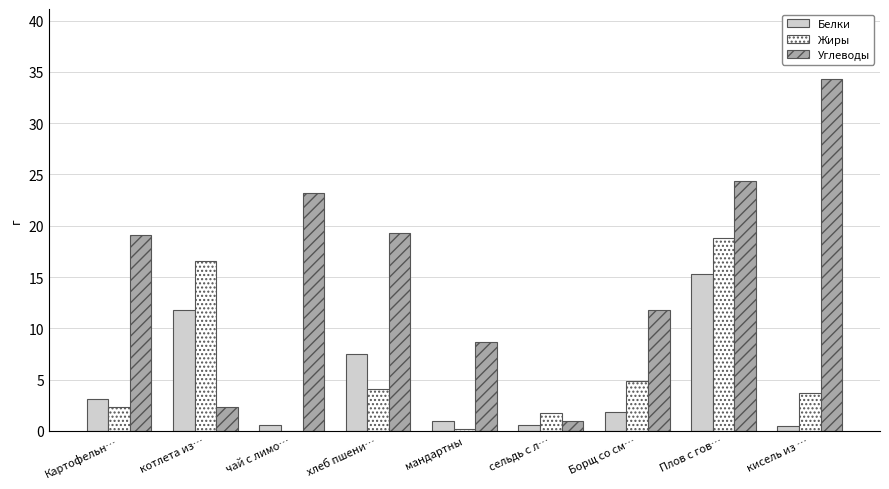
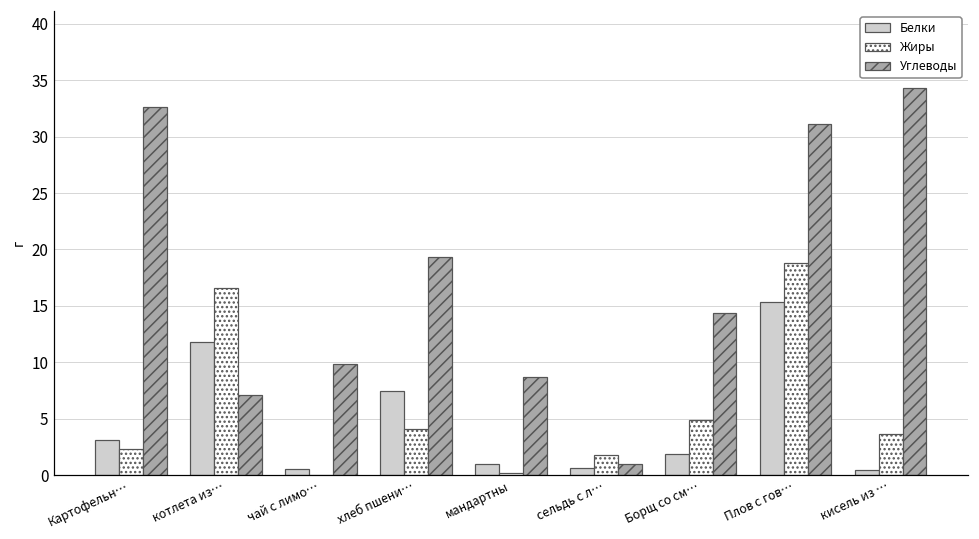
Углеводы, Картофельн…: 19.1 -> 32.7
Углеводы, котлета из…: 2.3 -> 7.1
Углеводы, чай с лимо…: 23.2 -> 9.9
Углеводы, Борщ со см…: 11.8 -> 14.4
Углеводы, Плов с гов…: 24.4 -> 31.1
